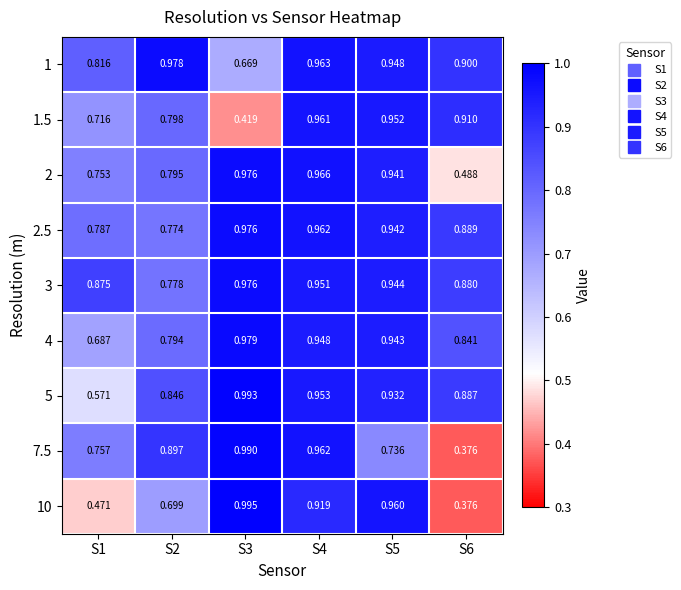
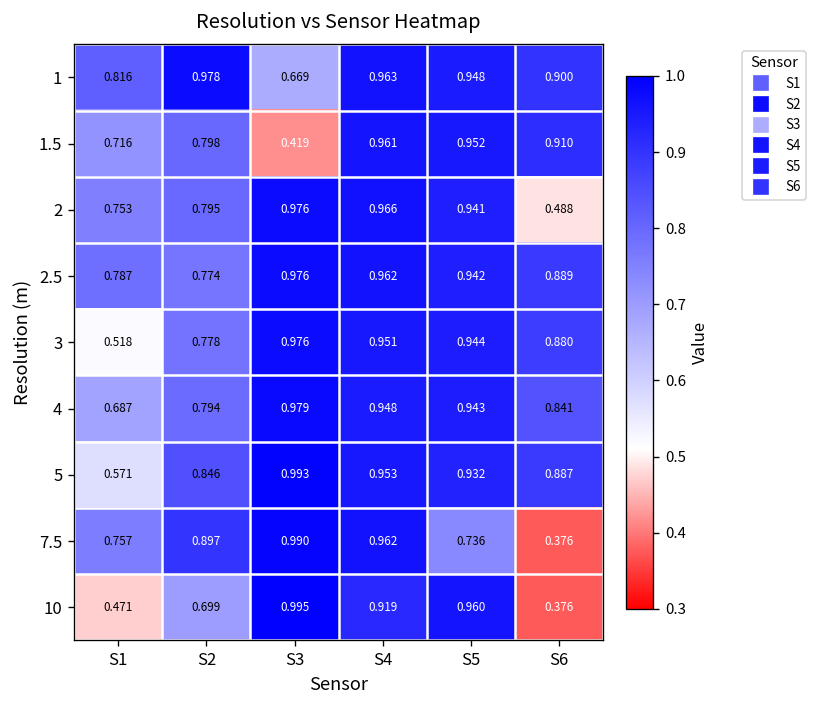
3, S1: 0.875 -> 0.518
